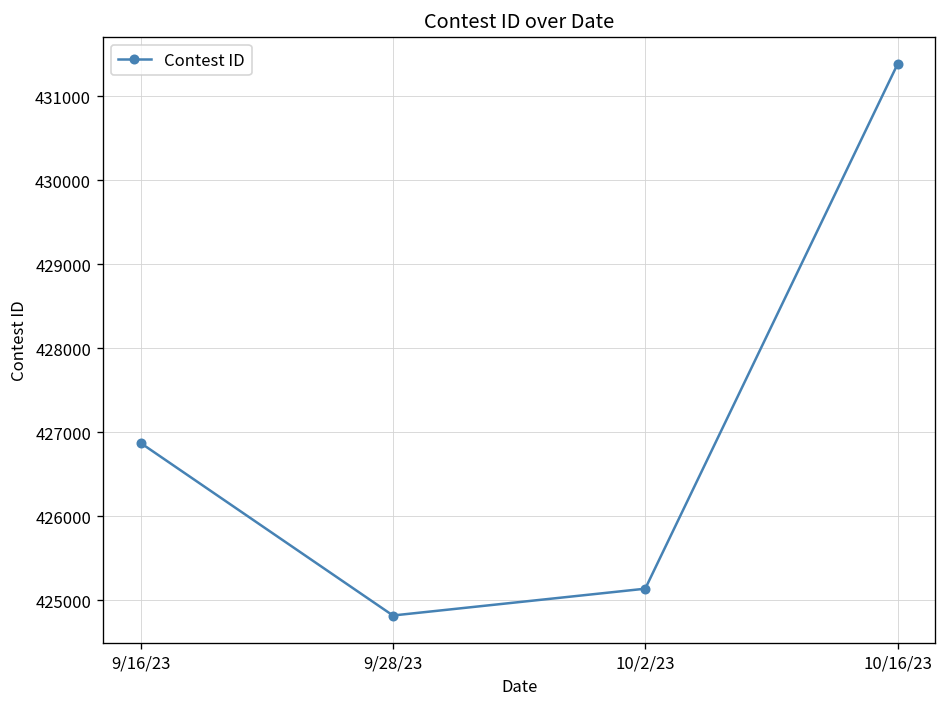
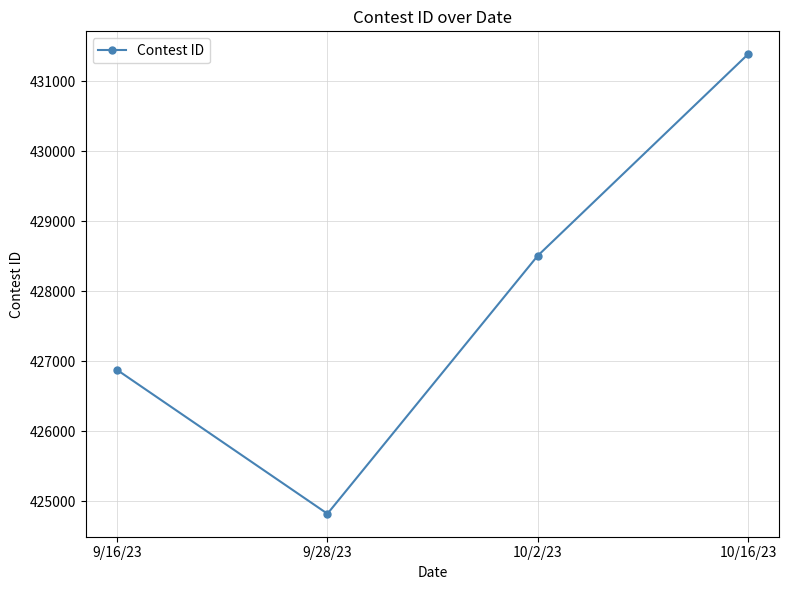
10/2/23: 425100 -> 428500
